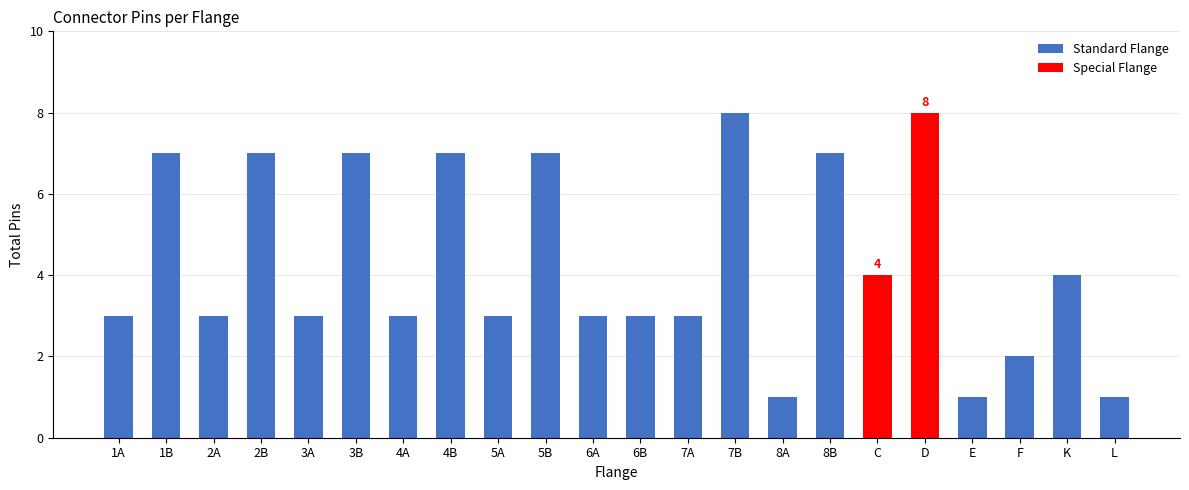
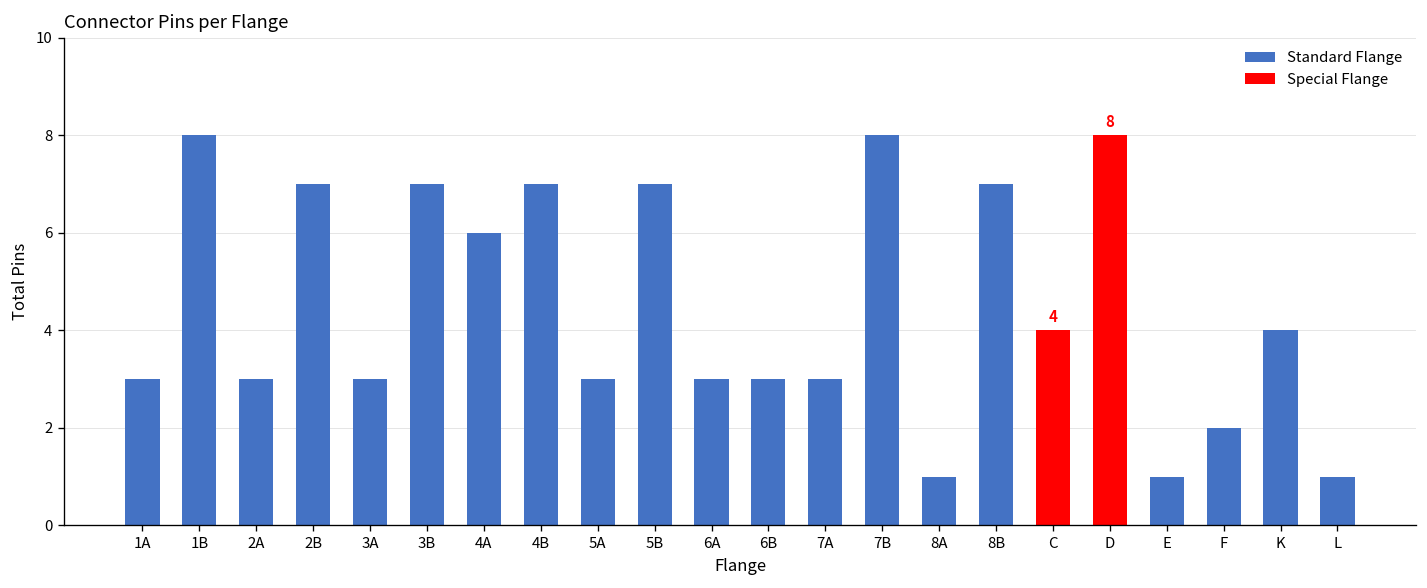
1B: 7 -> 8
4A: 3 -> 6
